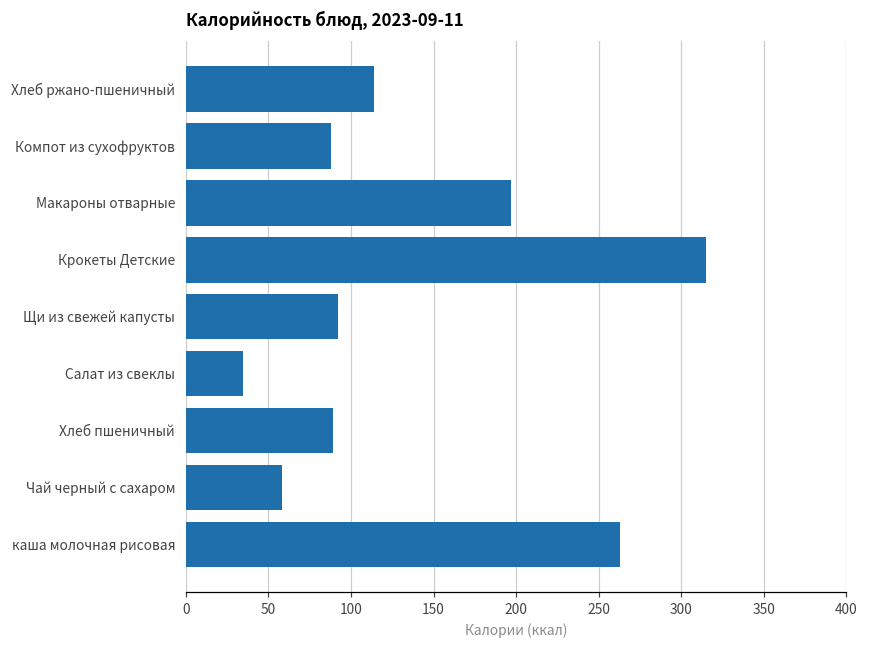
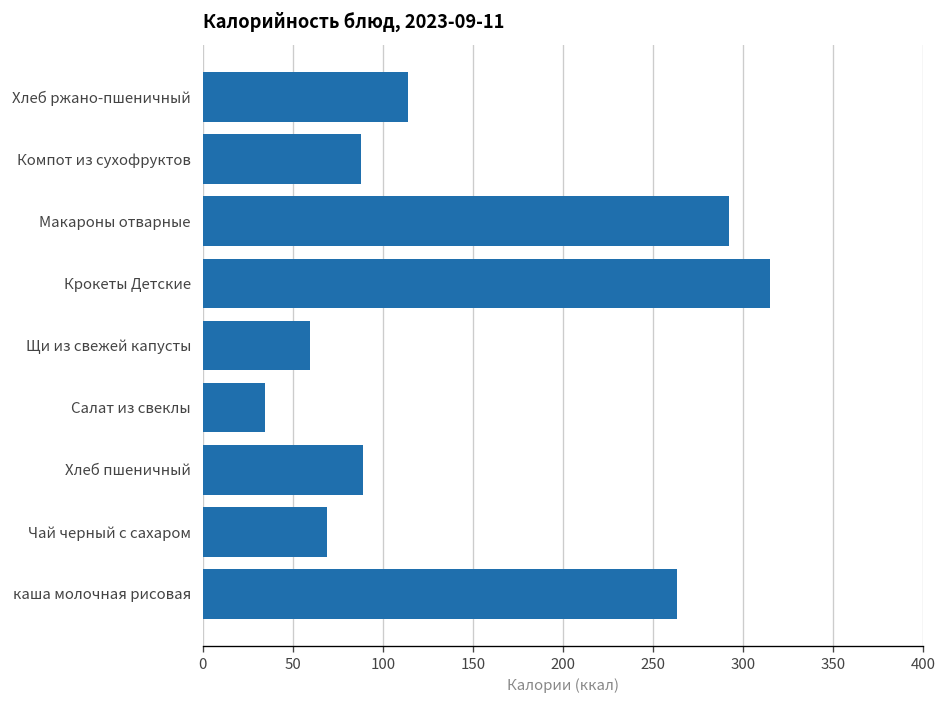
Макароны отварные: 197 -> 292
Щи из свежей капусты: 92 -> 60
Чай черный с сахаром: 58 -> 69
